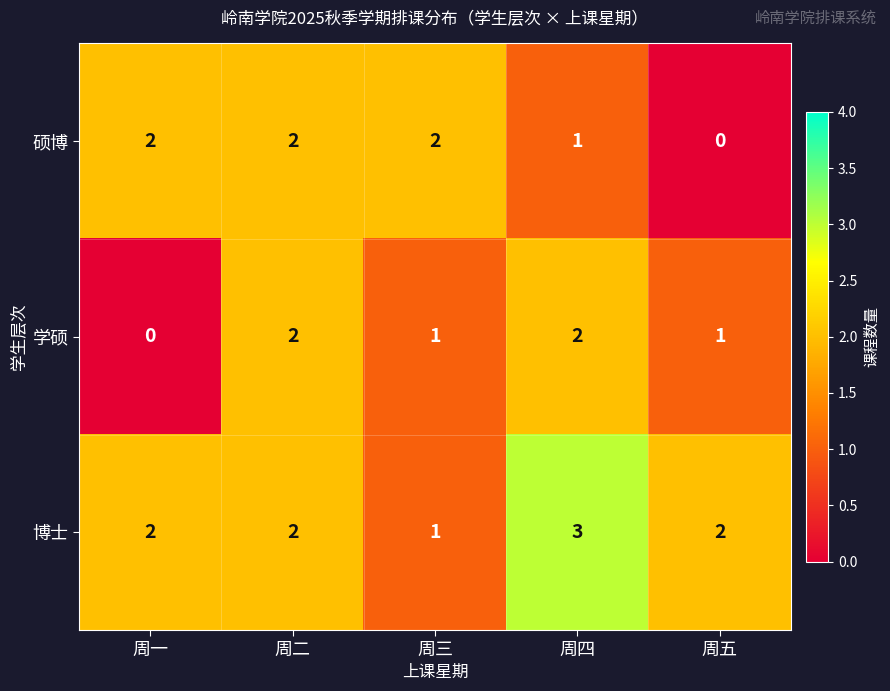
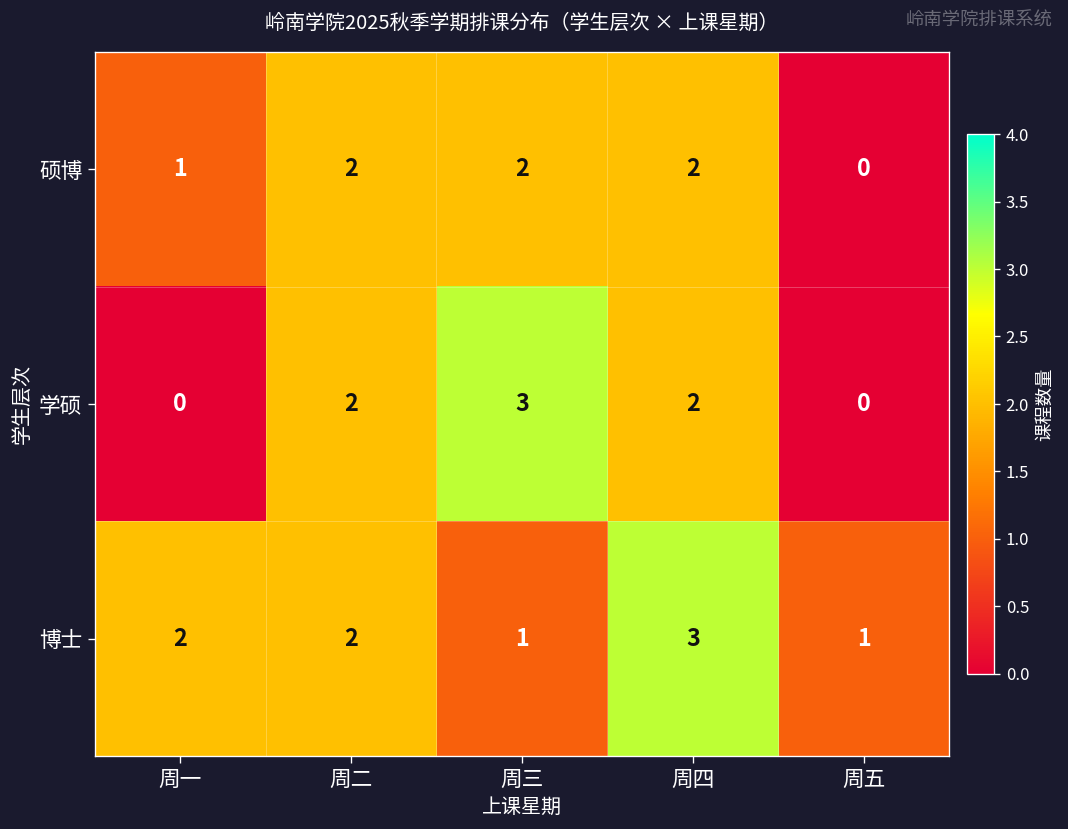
硕博, 周一: 2 -> 1
硕博, 周四: 1 -> 2
学硕, 周三: 1 -> 3
学硕, 周五: 1 -> 0
博士, 周五: 2 -> 1
